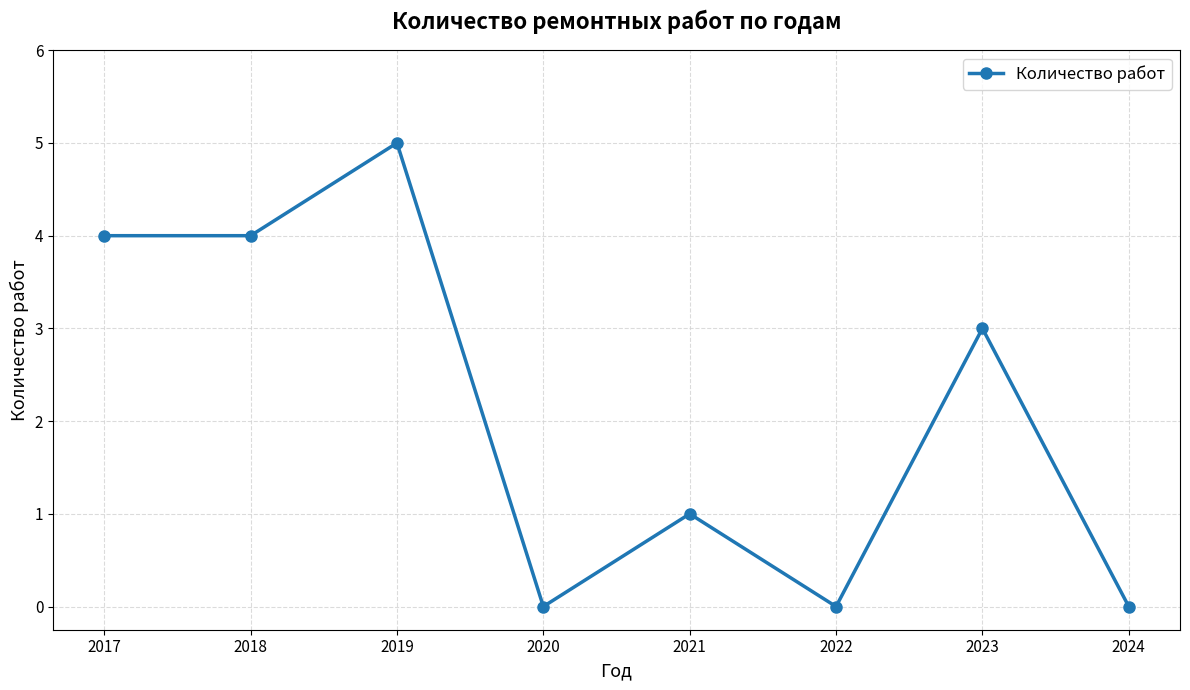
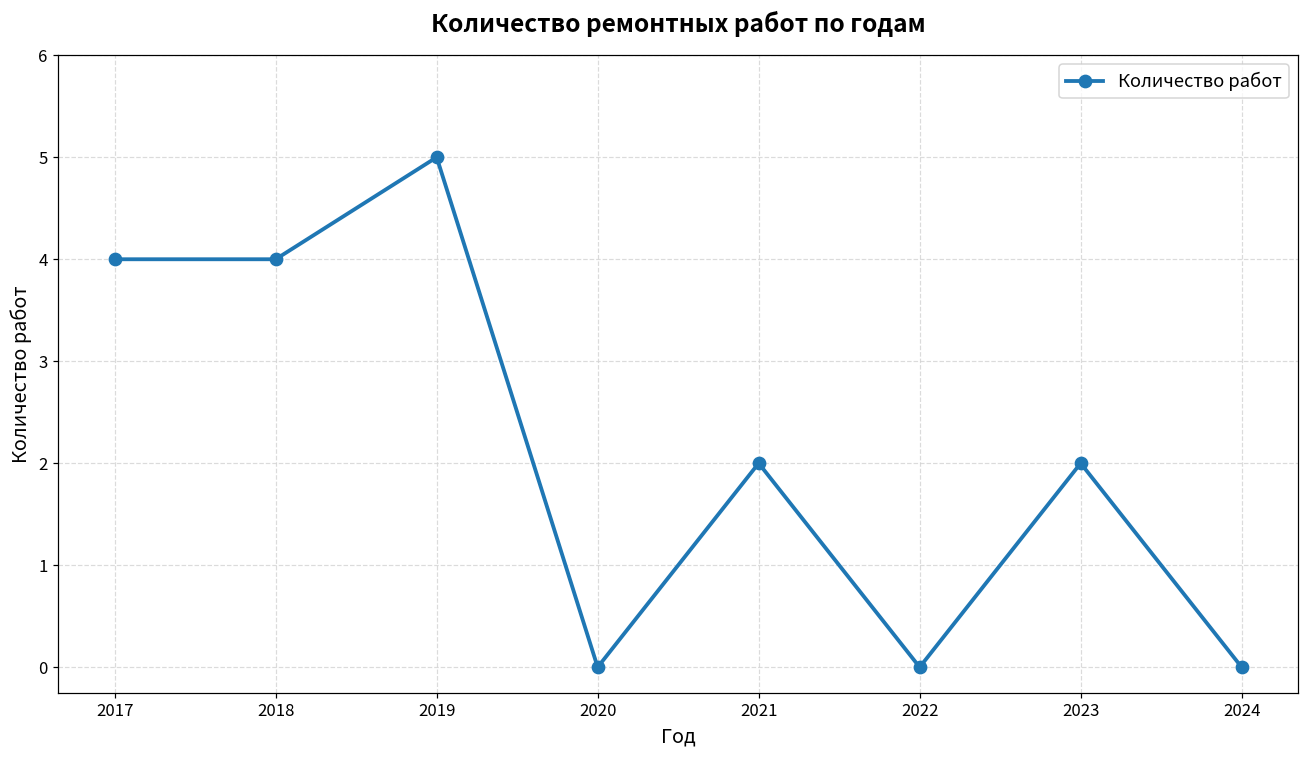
2021: 1 -> 2
2023: 3 -> 2
